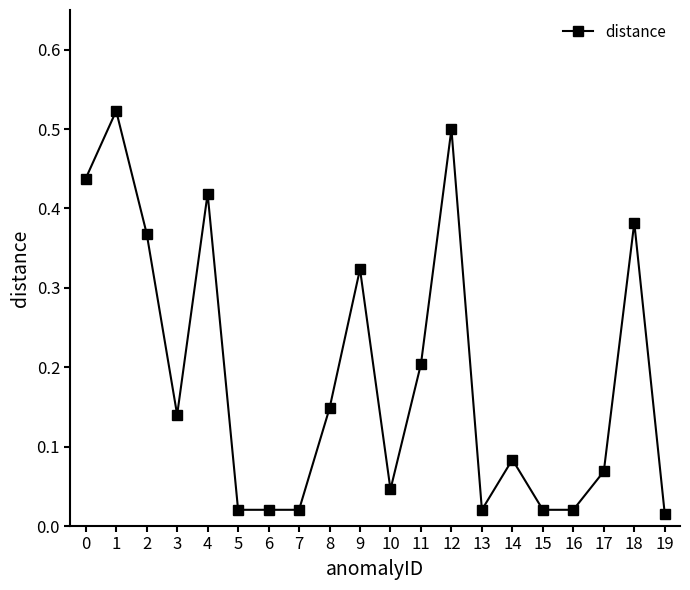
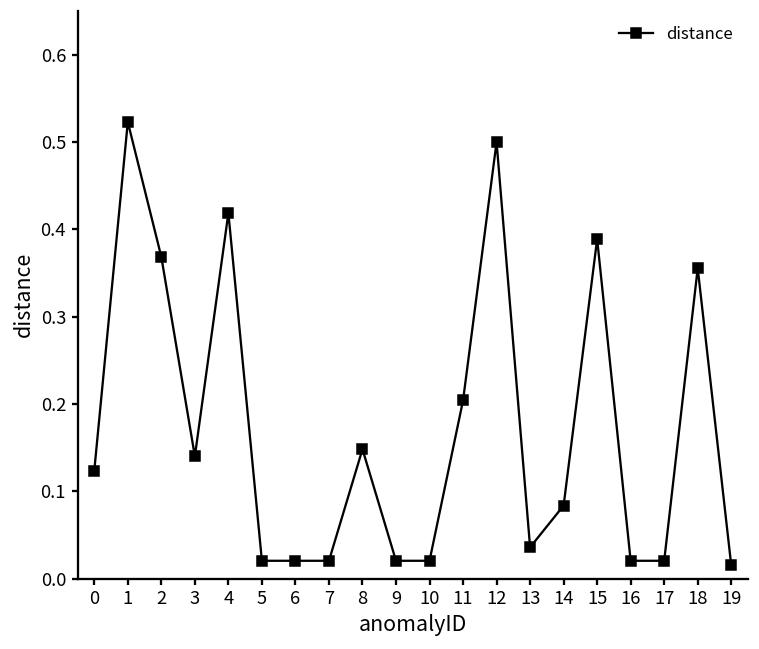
0: 0.44 -> 0.12
9: 0.32 -> 0.02
10: 0.05 -> 0.02
13: 0.02 -> 0.04
15: 0.02 -> 0.39
17: 0.07 -> 0.02
18: 0.38 -> 0.36
